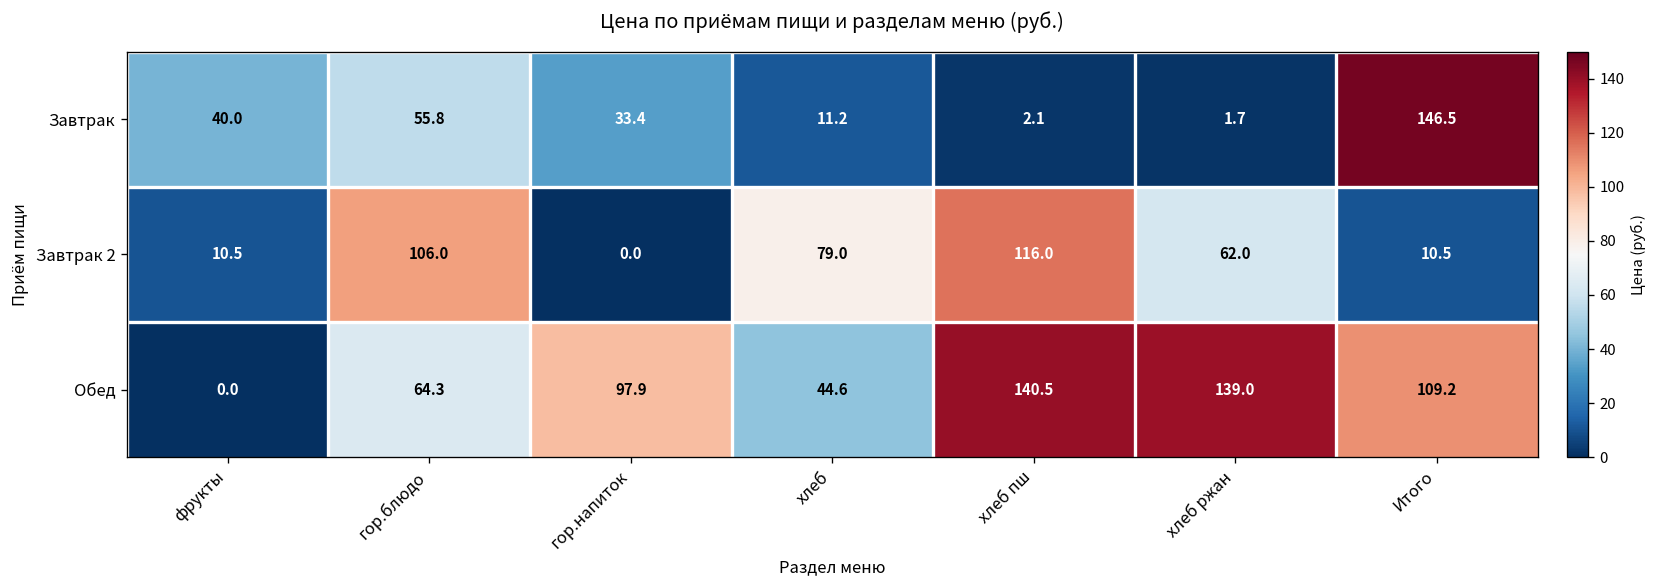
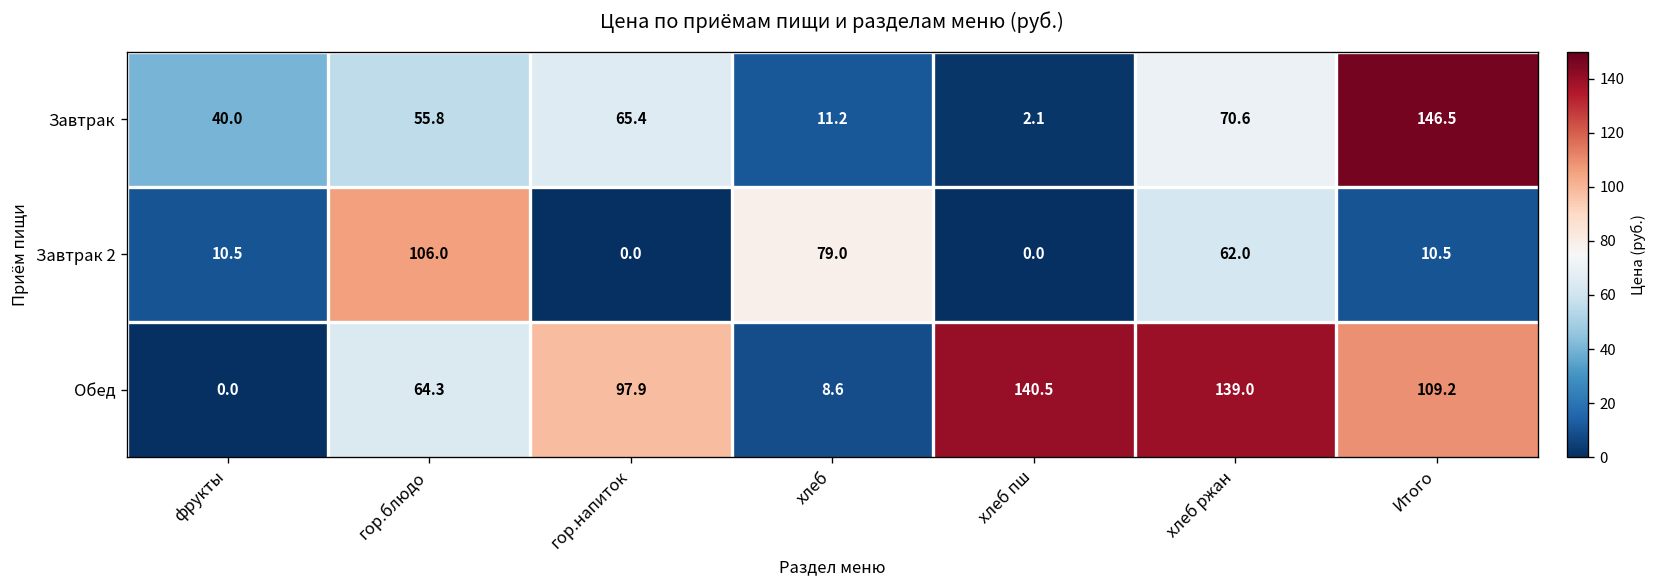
Завтрак, гор.напиток: 33.4 -> 65.4
Завтрак, хлеб ржан: 1.7 -> 70.6
Завтрак 2, хлеб пш: 116.0 -> 0.0
Обед, хлеб: 44.6 -> 8.6
